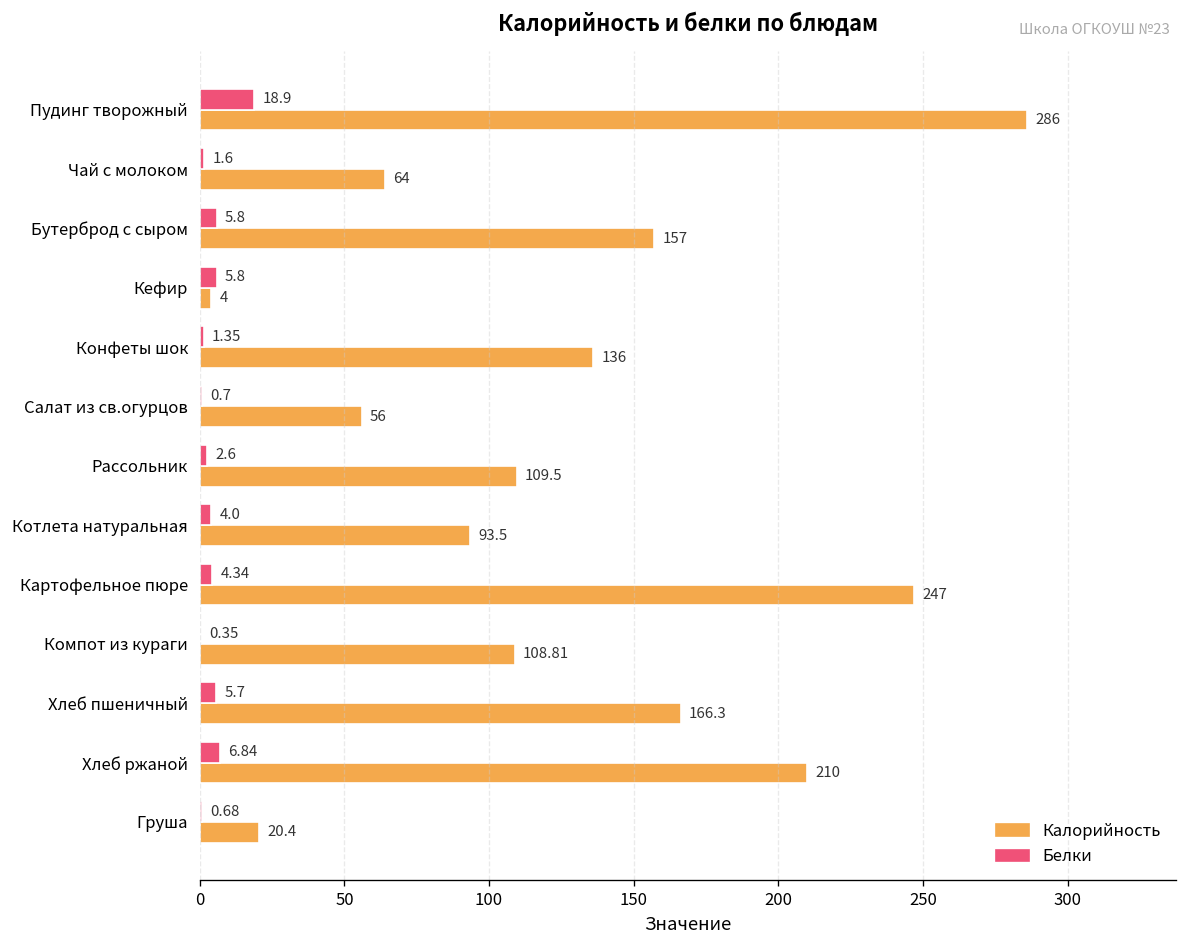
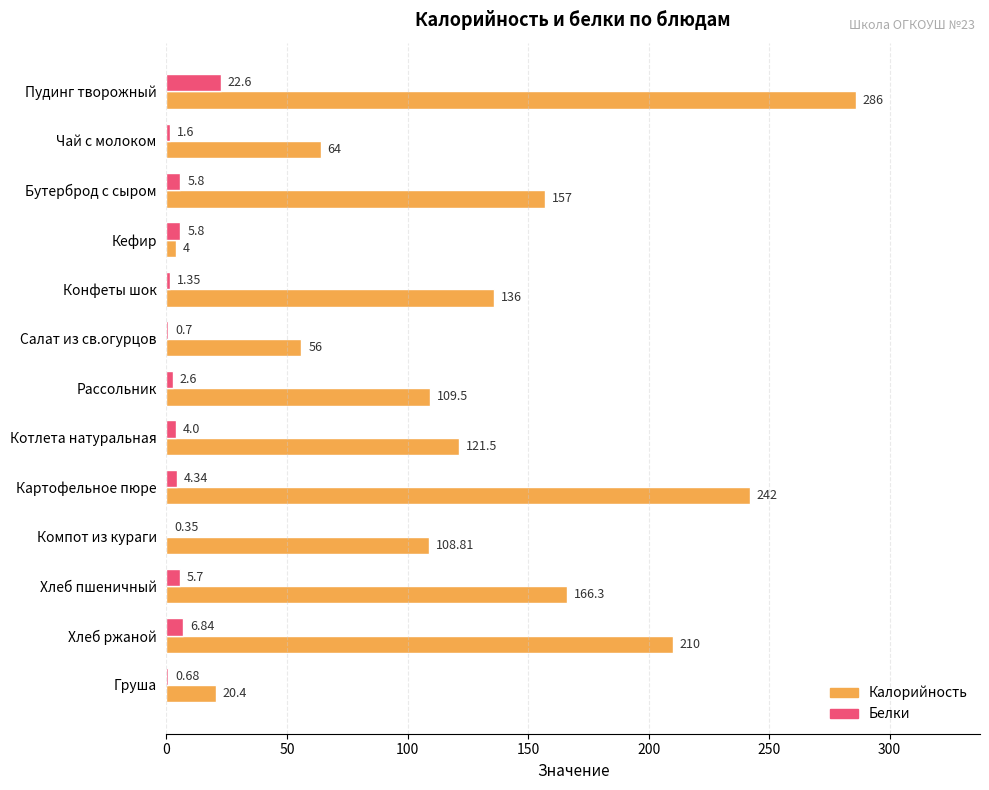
Белки, Пудинг творожный: 18.9 -> 22.6
Калорийность, Котлета натуральная: 93.5 -> 121.5
Калорийность, Картофельное пюре: 247 -> 242
